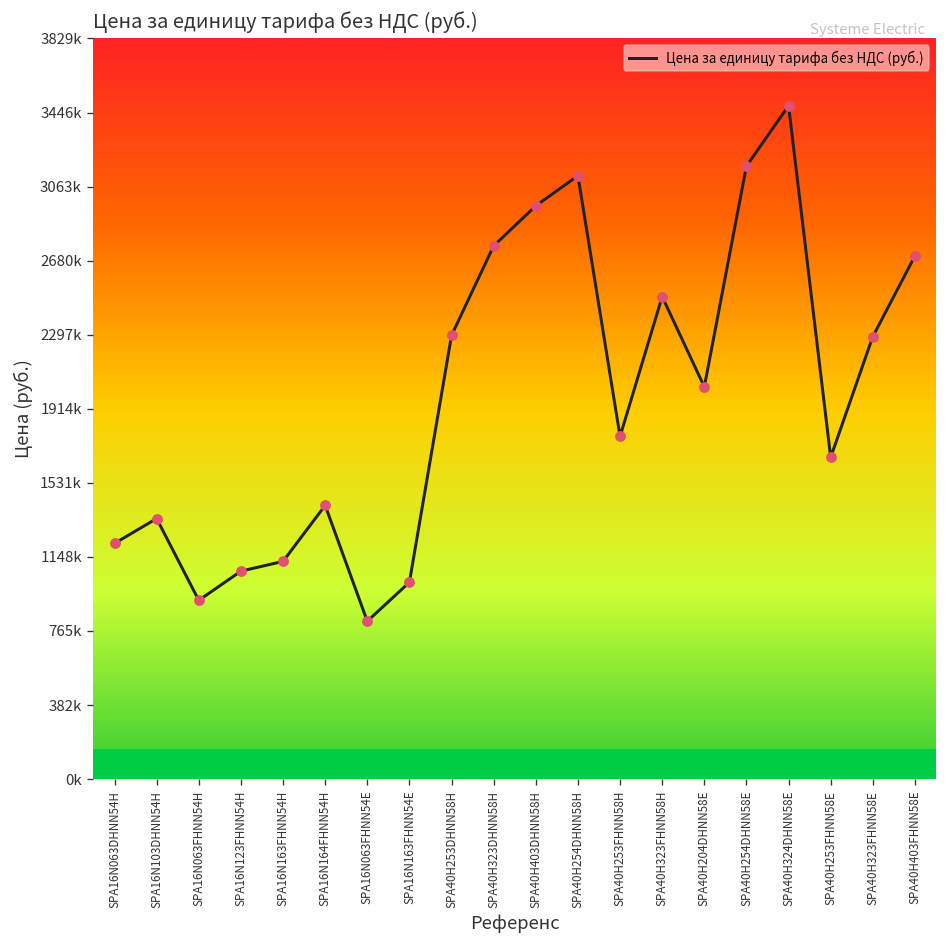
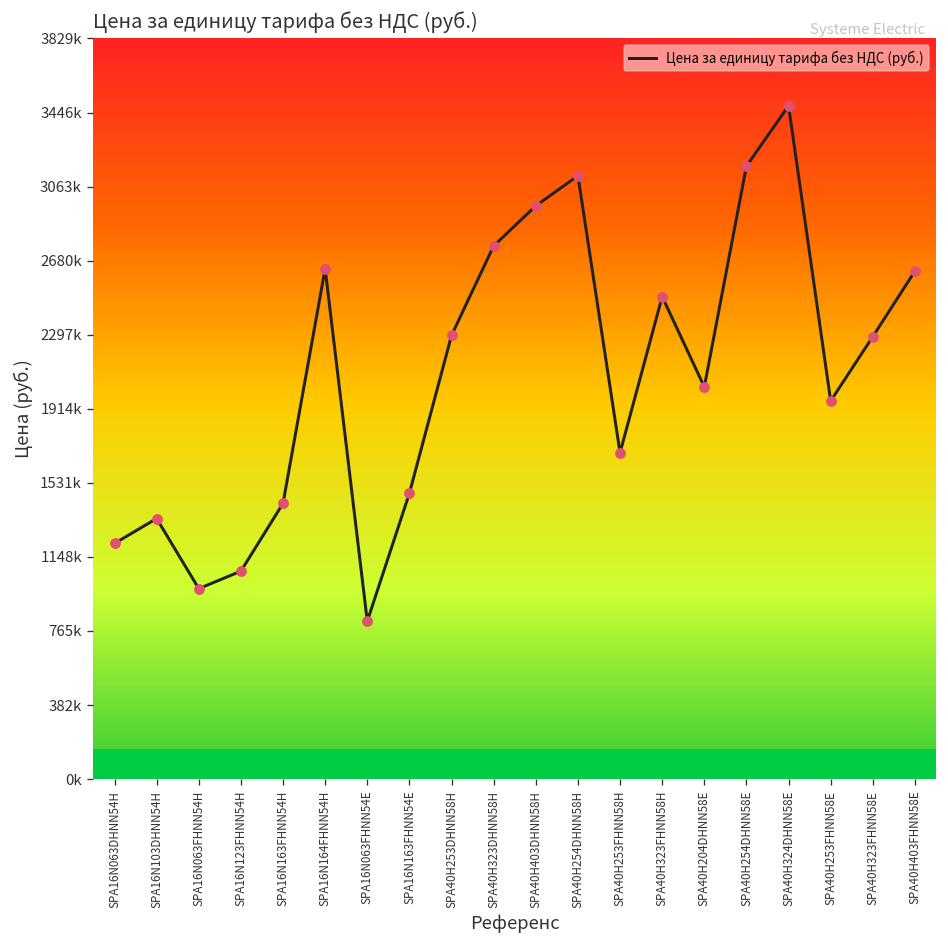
SPA16N063FHNN54H: 920000 -> 980000
SPA16N163FHNN54H: 1130000 -> 1430000
SPA16N164FHNN54H: 1420000 -> 2640000
SPA16N163FHNN54E: 1020000 -> 1480000
SPA40H253FHNN58H: 1770000 -> 1690000
SPA40H253FHNN58E: 1660000 -> 1960000
SPA40H403FHNN58E: 2710000 -> 2630000
